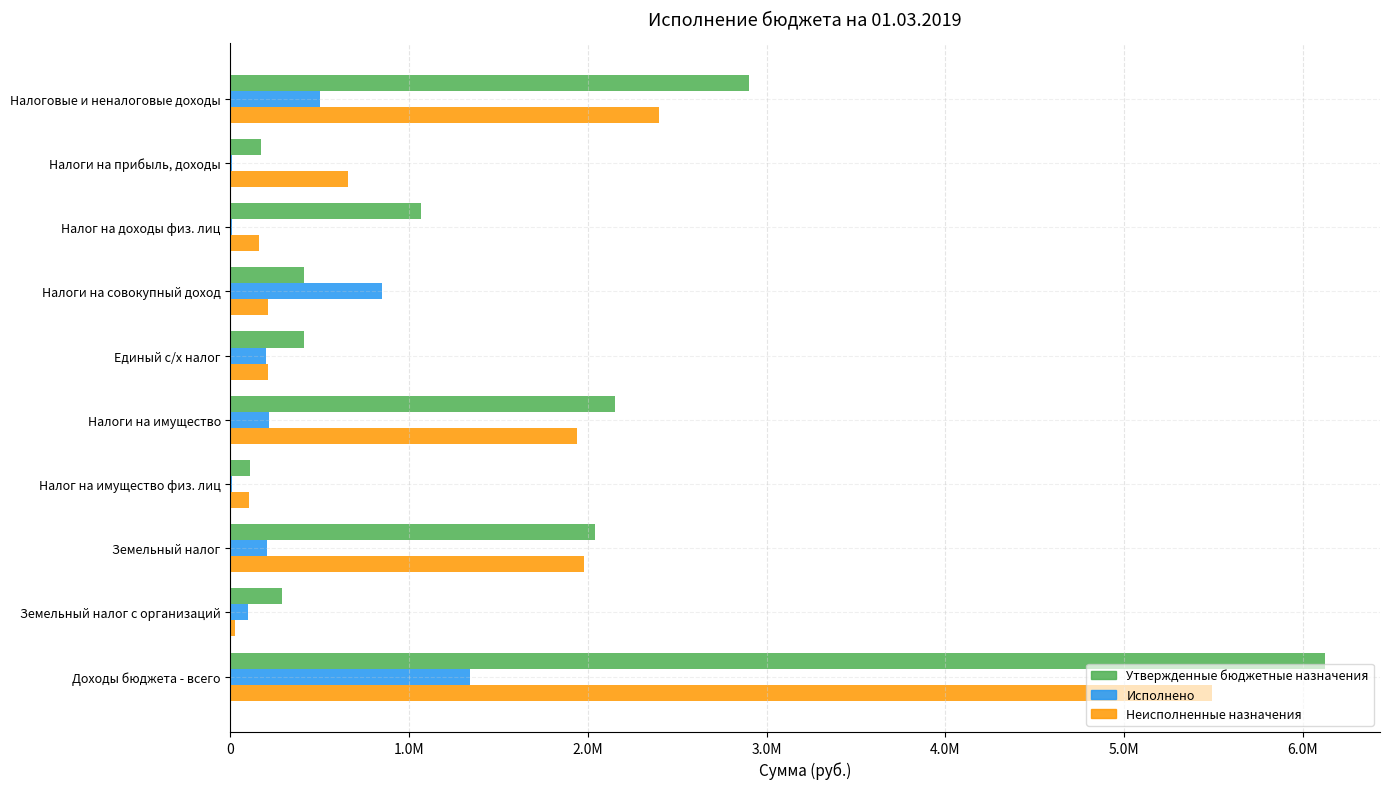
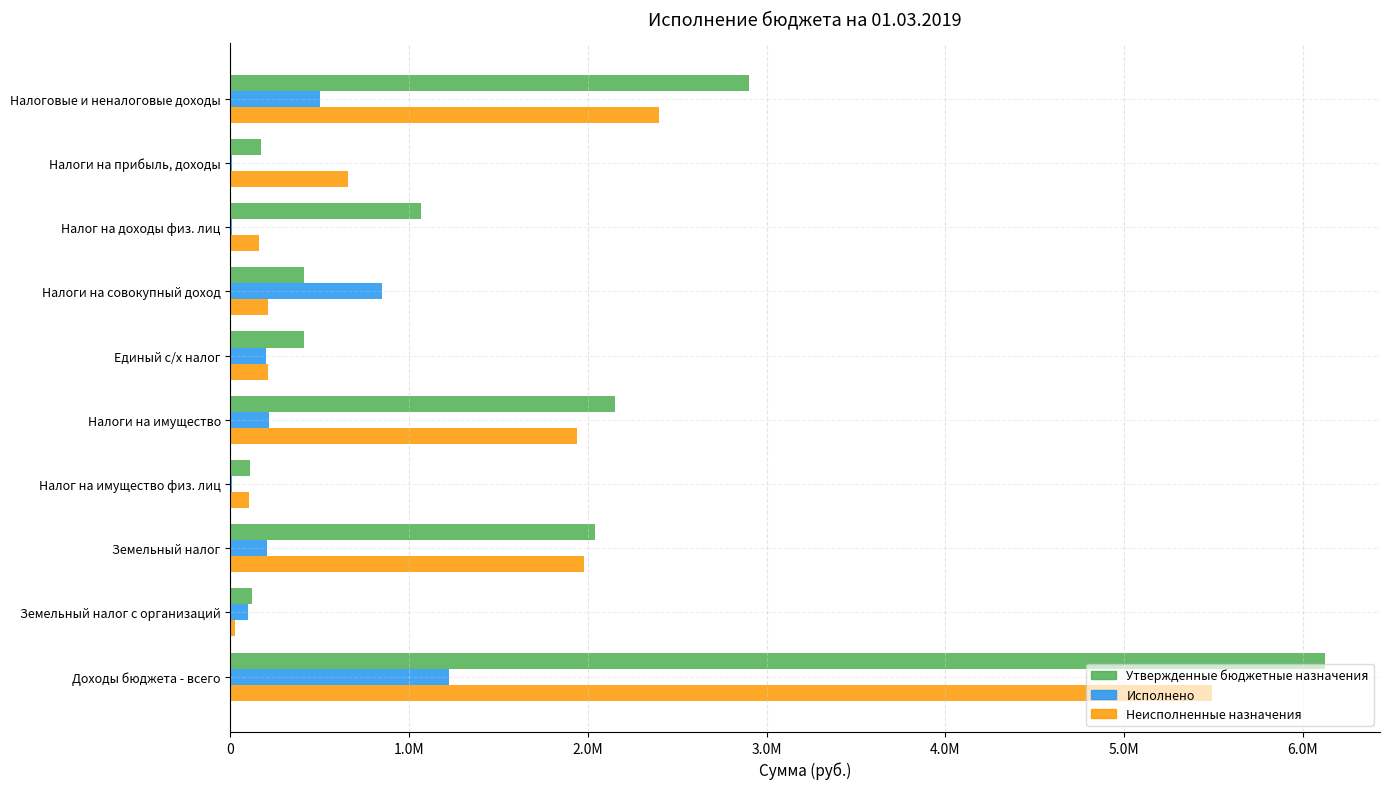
Утвержденные бюджетные назначения, Земельный налог с организаций: 290000 -> 120000
Исполнено, Доходы бюджета - всего: 1340000 -> 1220000
